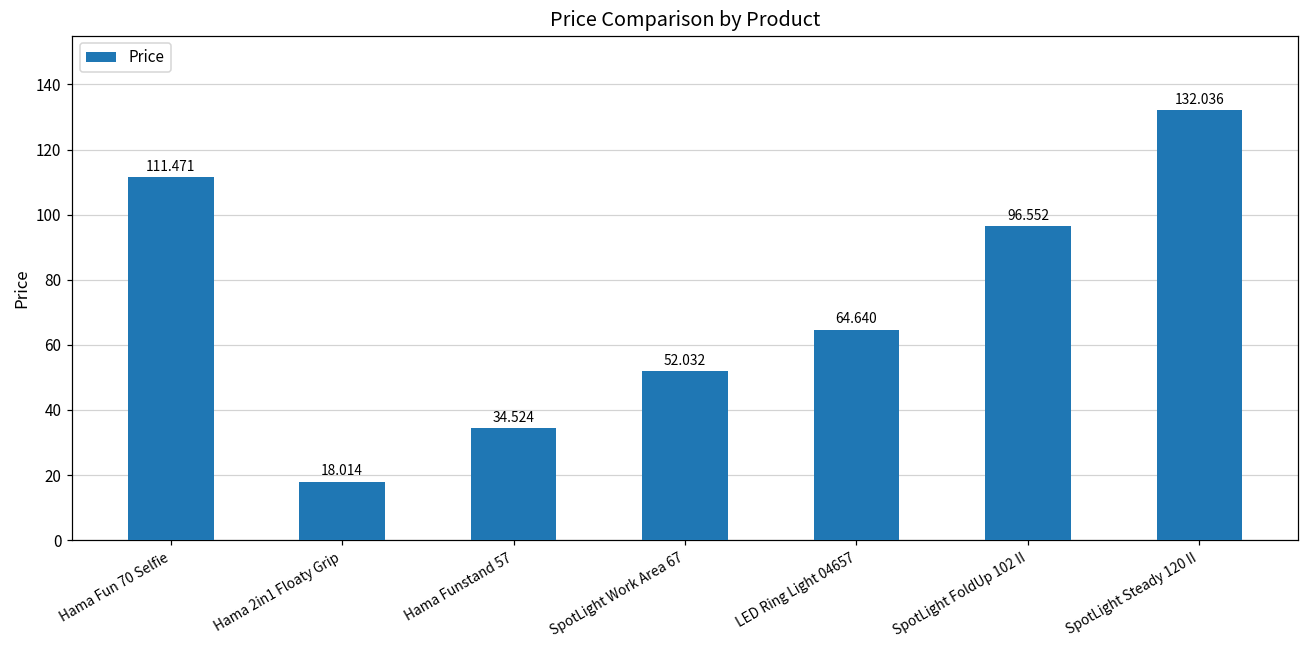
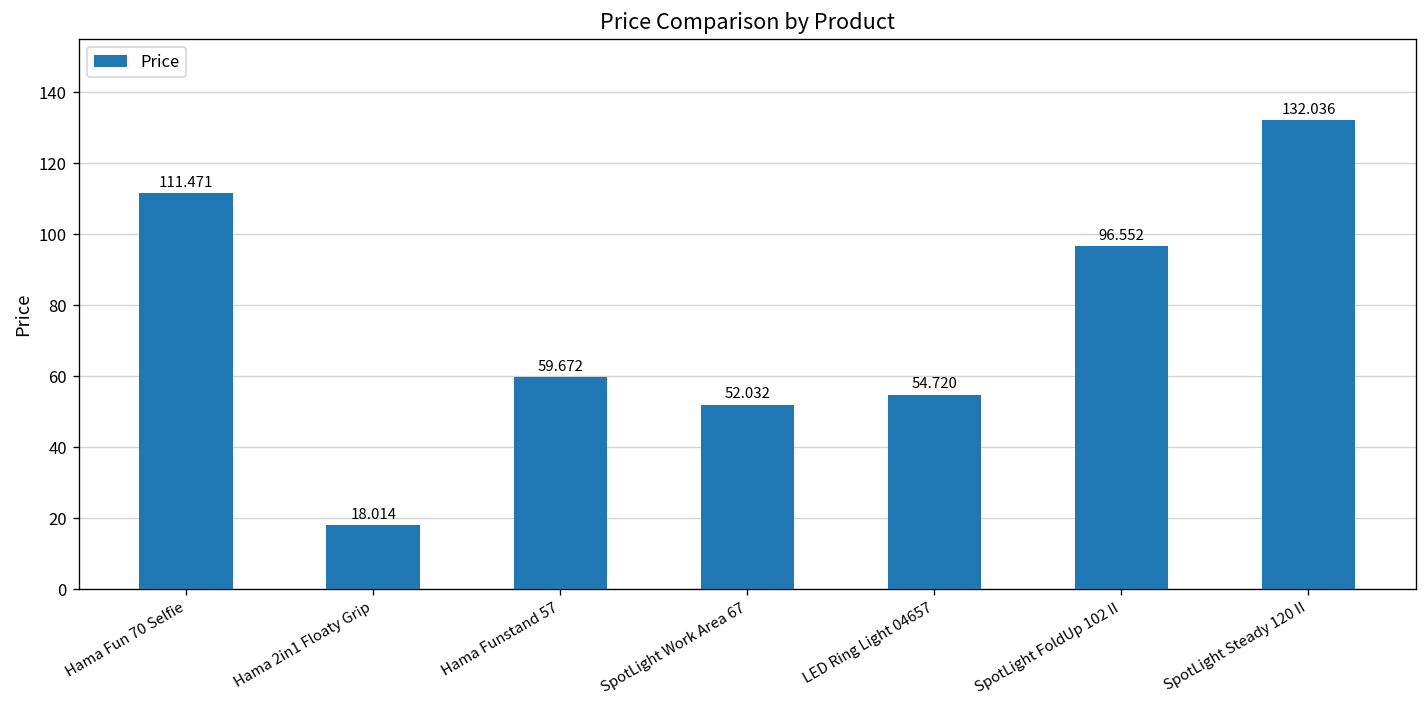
Hama Funstand 57: 34.524 -> 59.672
LED Ring Light 04657: 64.640 -> 54.720
